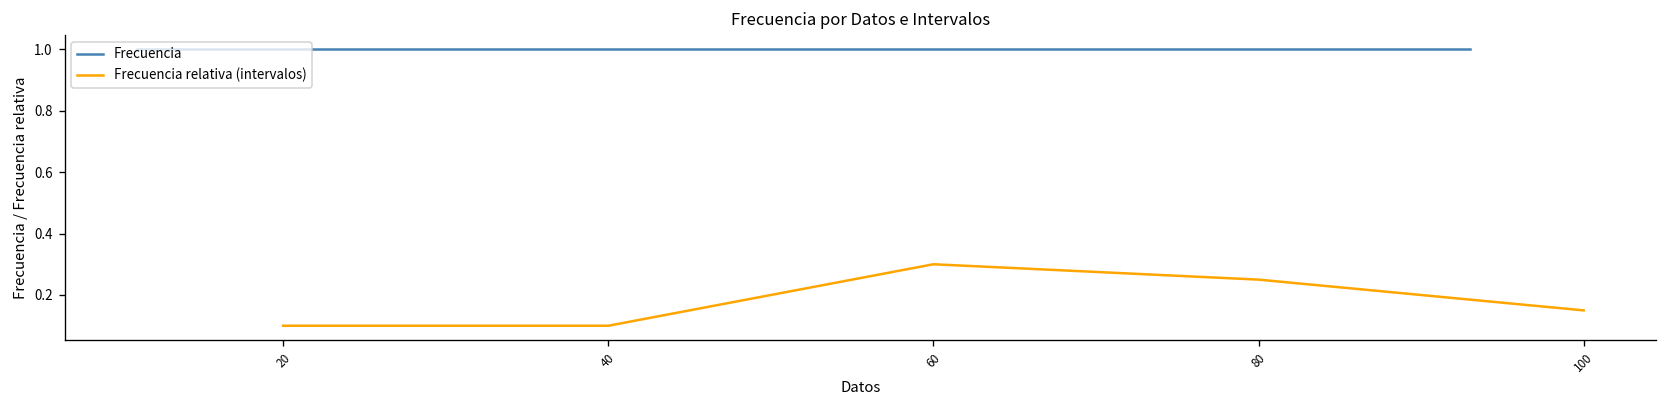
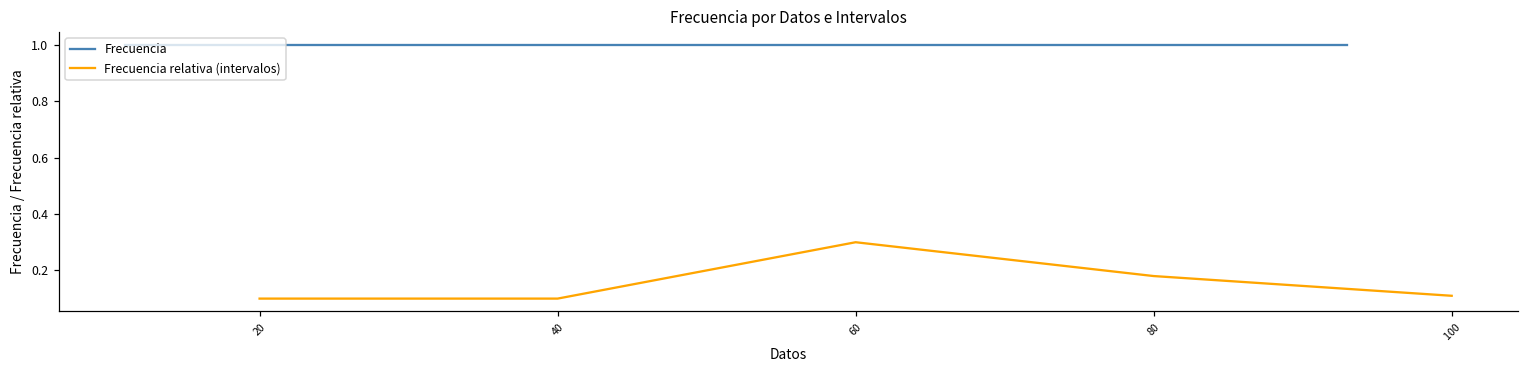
Frecuencia relativa (intervalos), 80: 0.25 -> 0.18
Frecuencia relativa (intervalos), 100: 0.15 -> 0.11
